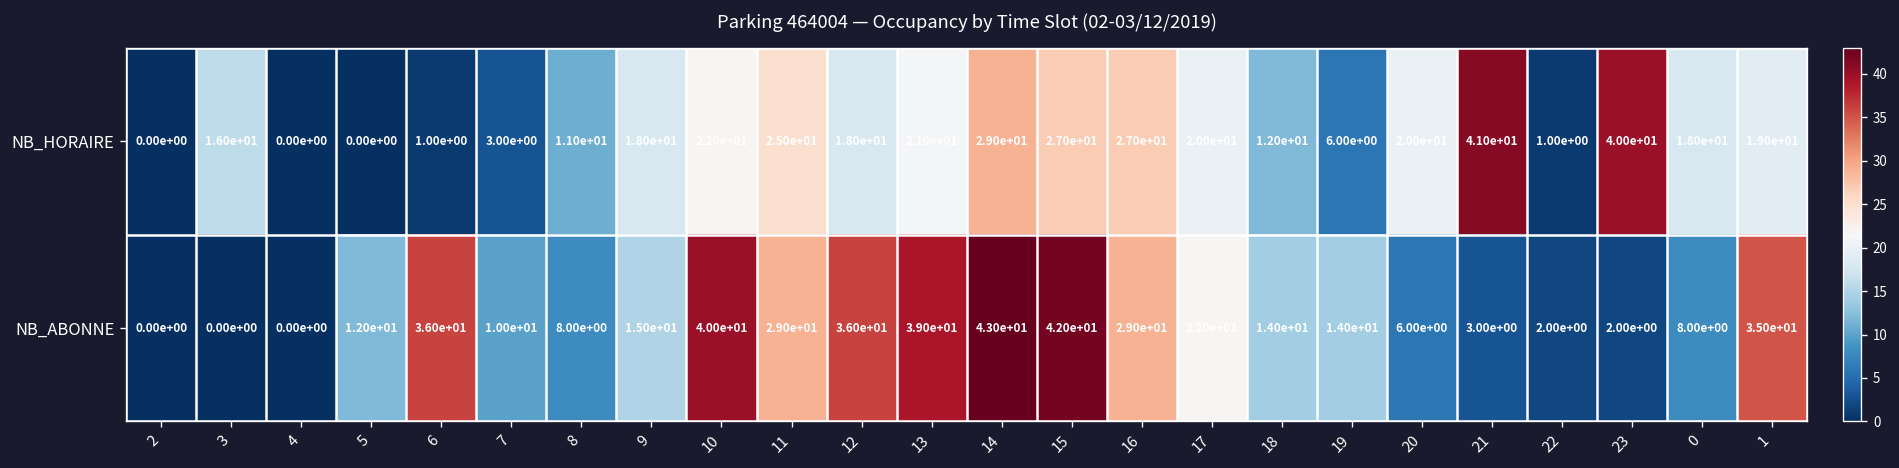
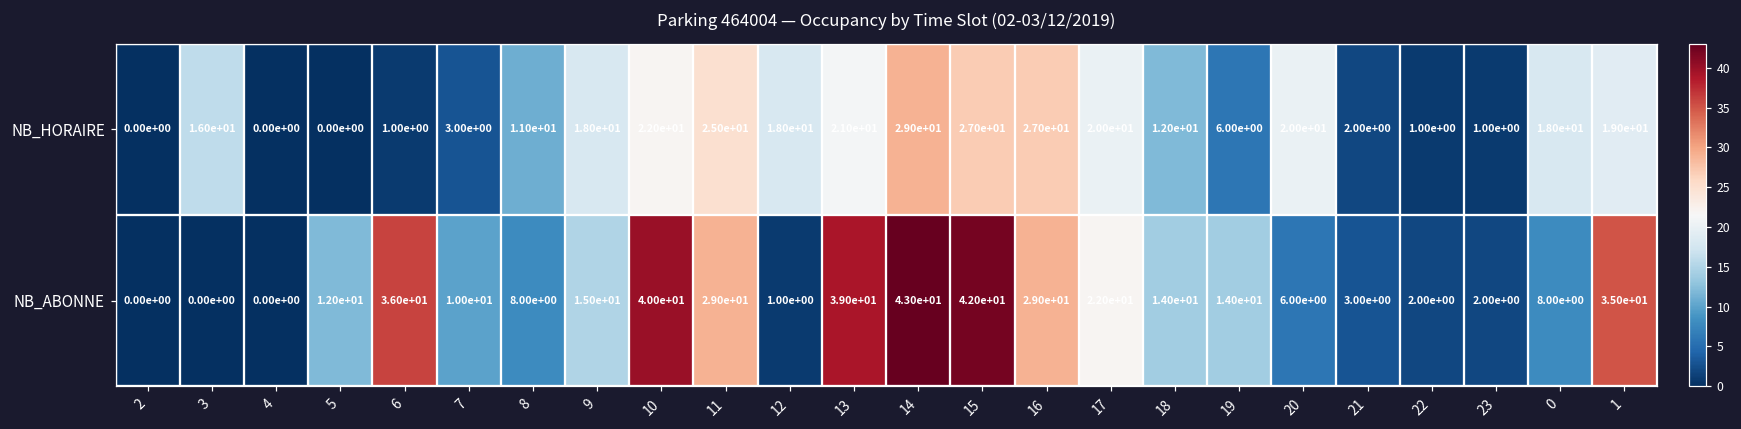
NB_HORAIRE, 21: 4.10e+01 -> 2.00e+00
NB_HORAIRE, 23: 4.00e+01 -> 1.00e+00
NB_ABONNE, 12: 3.60e+01 -> 1.00e+00
